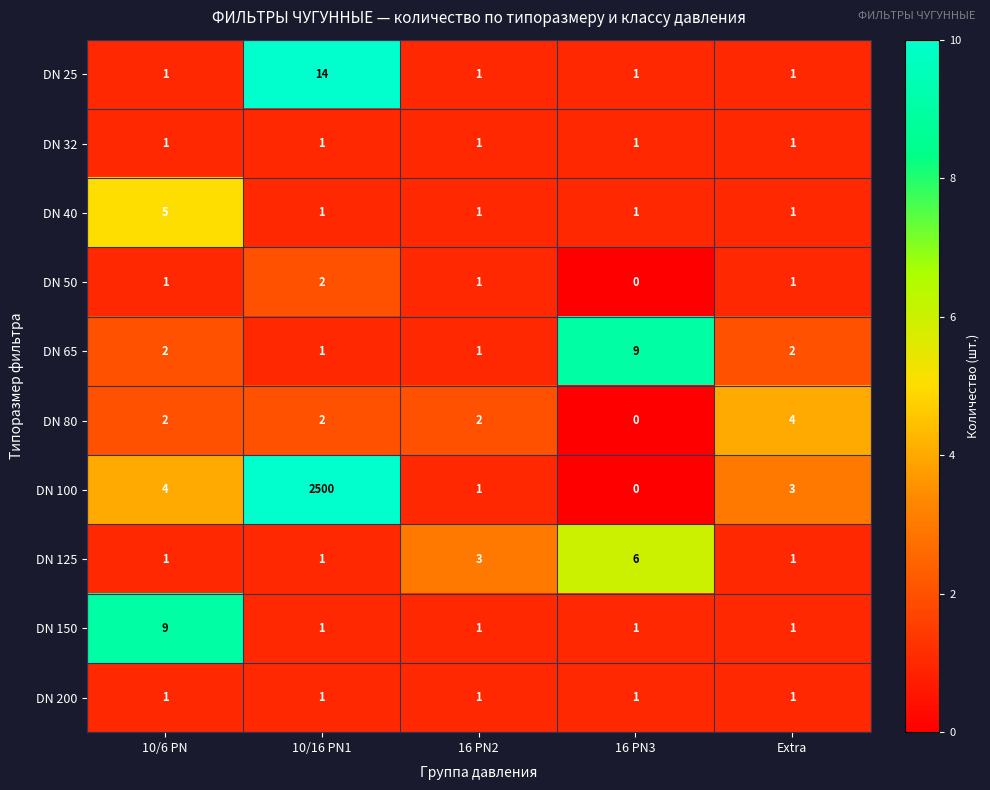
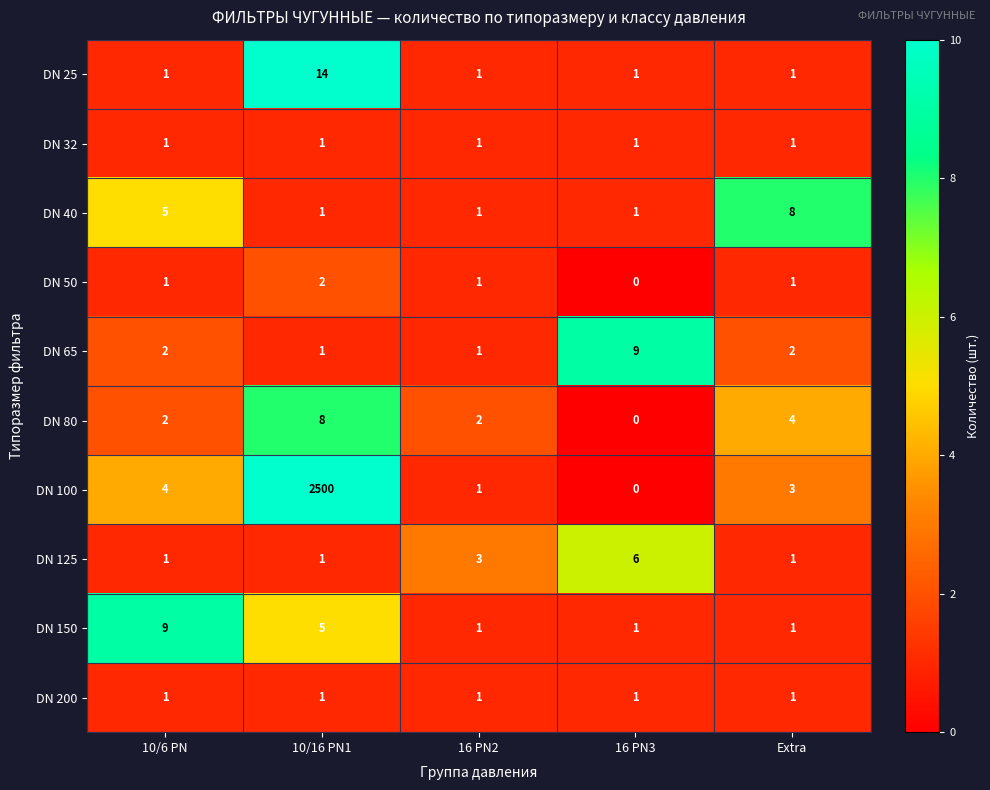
DN 40, Extra: 1 -> 8
DN 80, 10/16 PN1: 2 -> 8
DN 150, 10/16 PN1: 1 -> 5
